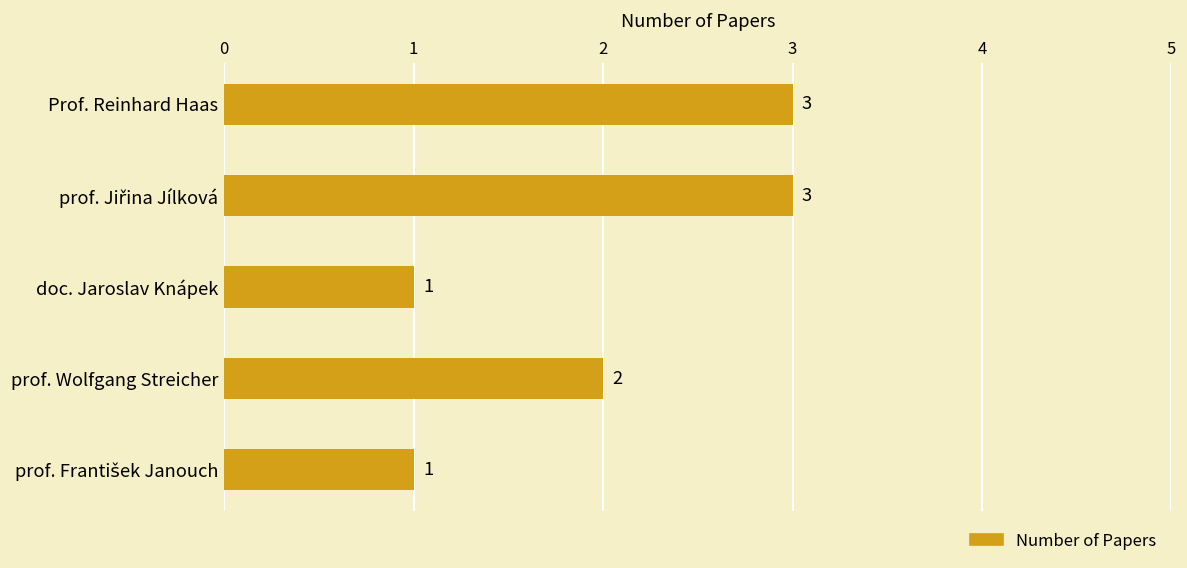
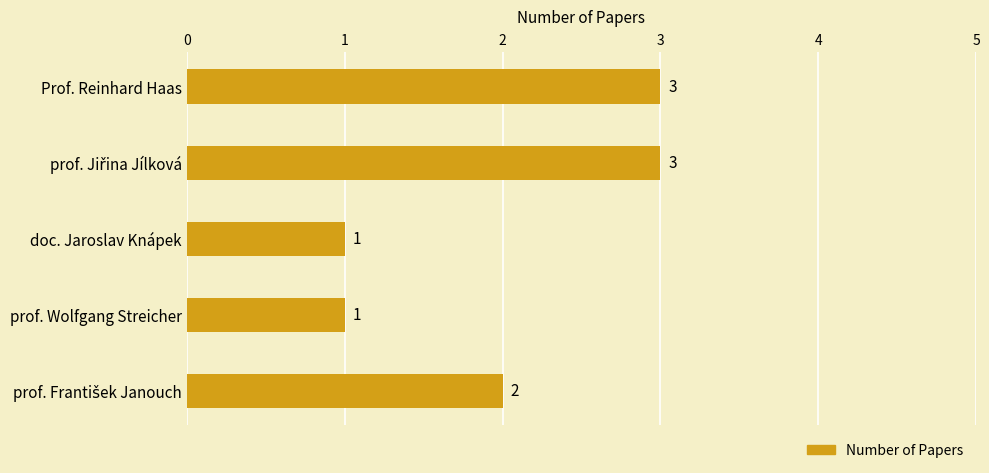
prof. Wolfgang Streicher: 2 -> 1
prof. František Janouch: 1 -> 2
